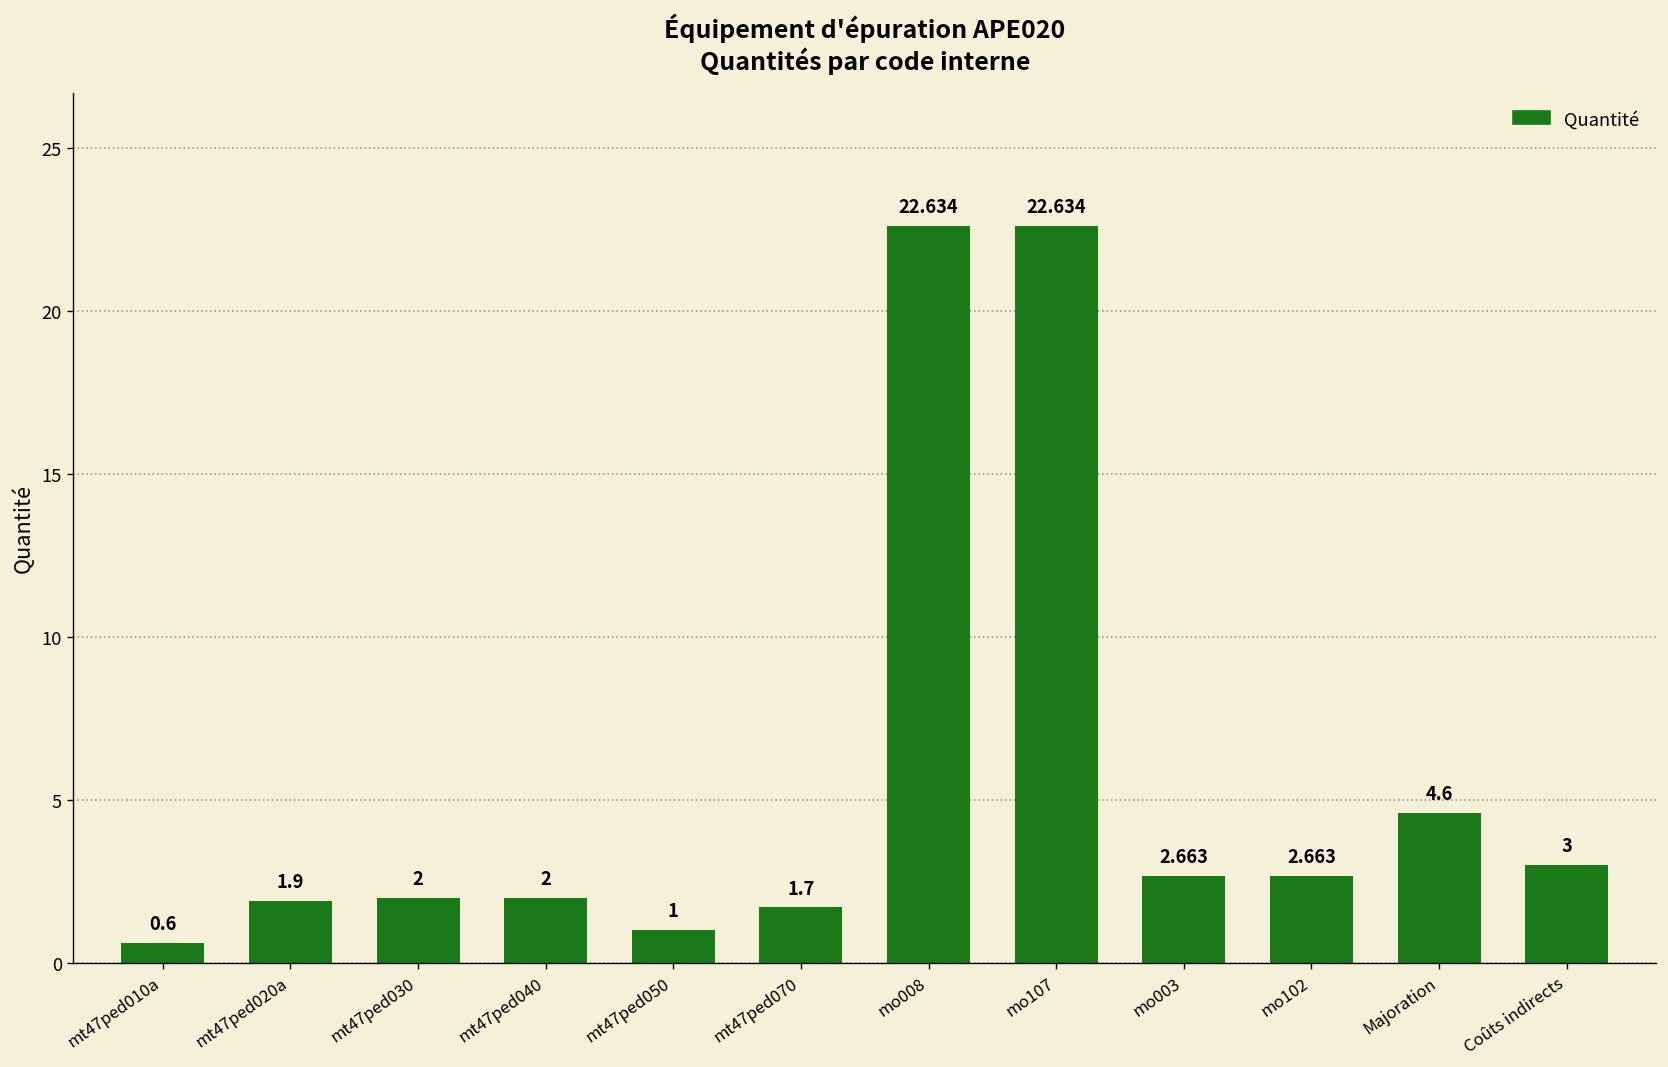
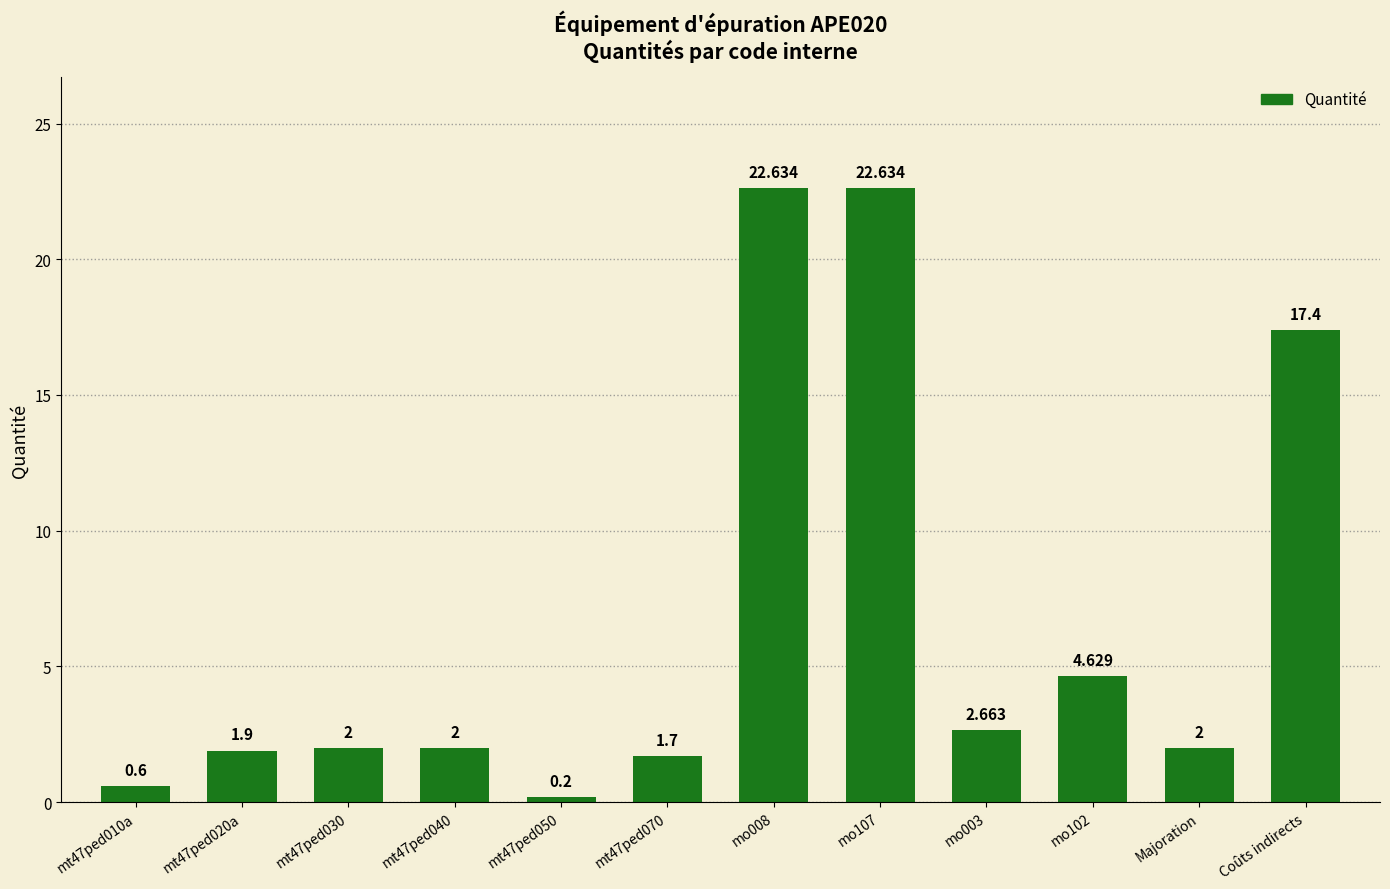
mt47ped050: 1 -> 0.2
mo102: 2.663 -> 4.629
Majoration: 4.6 -> 2
Coûts indirects: 3 -> 17.4
